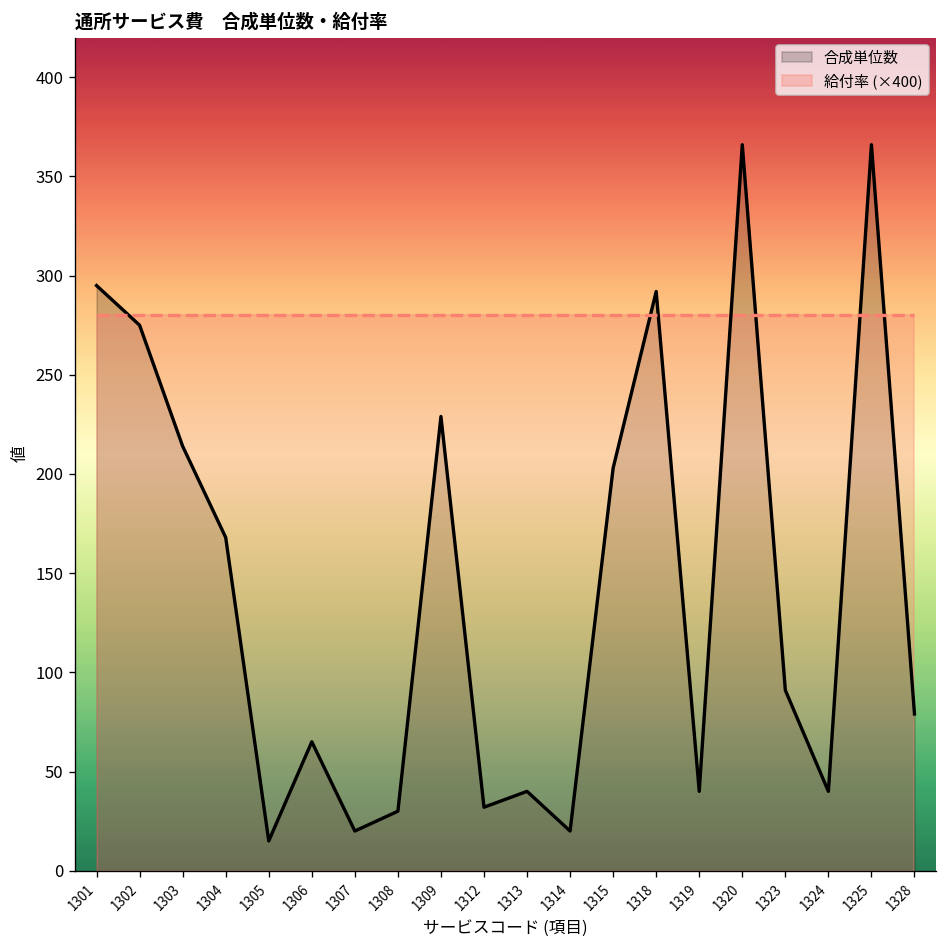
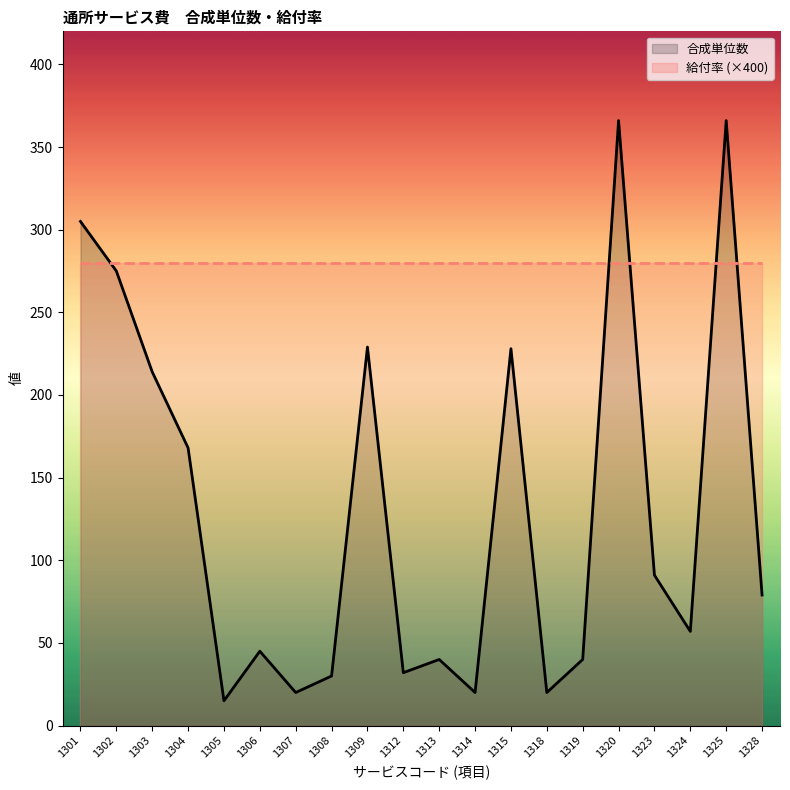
合成単位数, 1301: 295 -> 305
合成単位数, 1306: 65 -> 45
合成単位数, 1315: 203 -> 228
合成単位数, 1318: 292 -> 20
合成単位数, 1324: 40 -> 57
